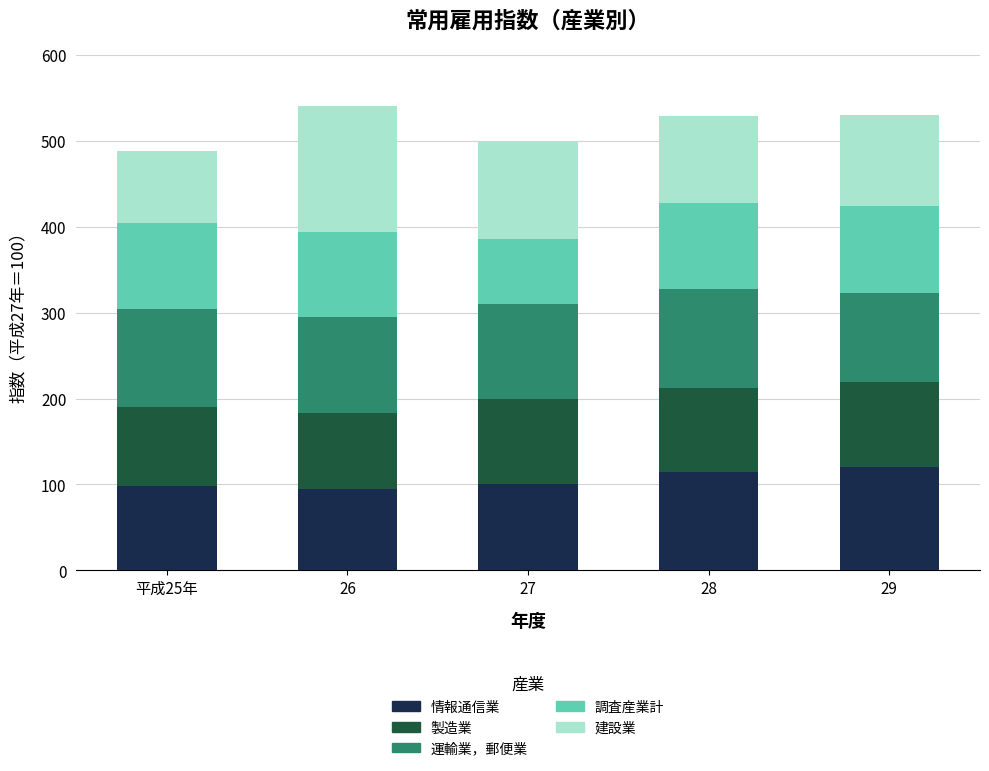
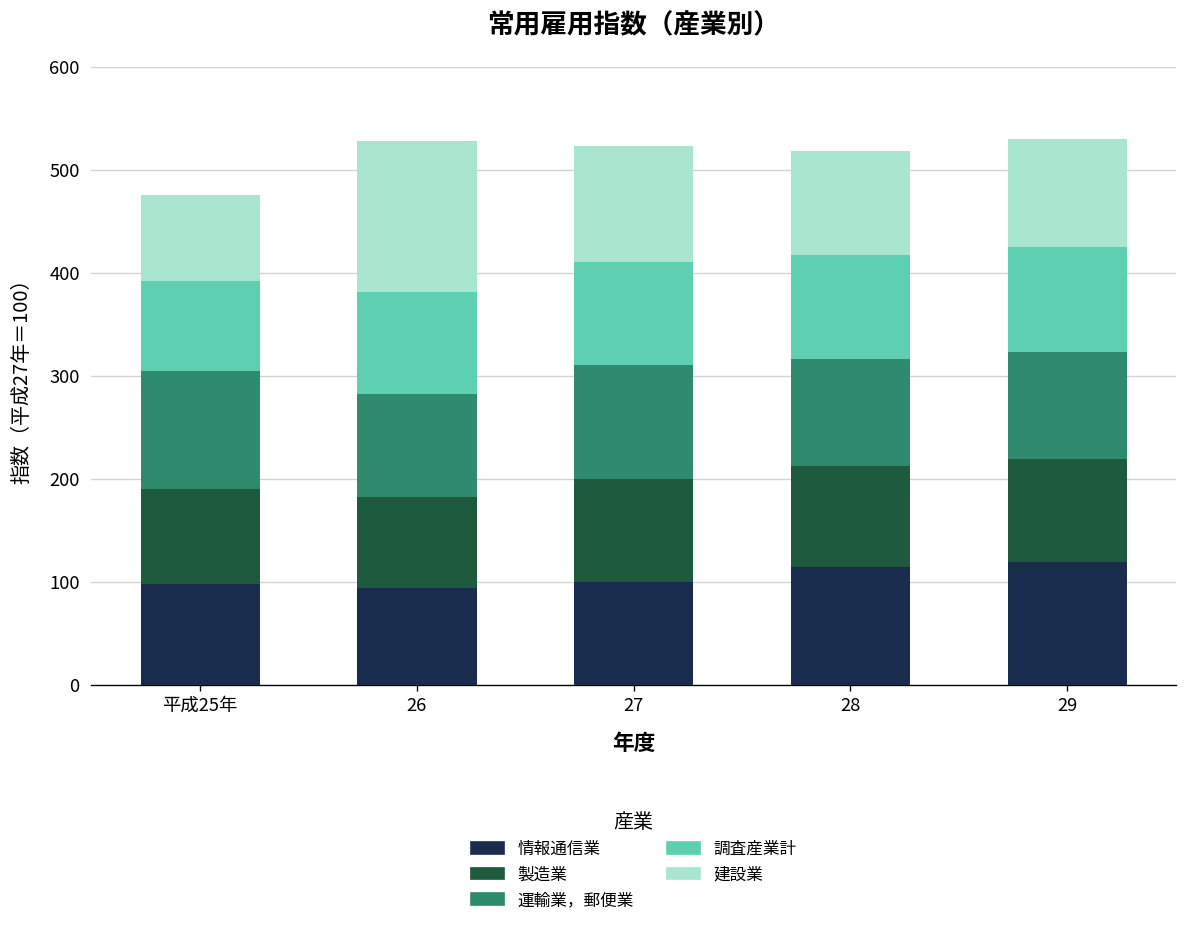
調査産業計, 平成25年: 100 -> 90
運輸業，郵便業, 26: 110 -> 100
調査産業計, 27: 80 -> 100
運輸業，郵便業, 28: 110 -> 100
